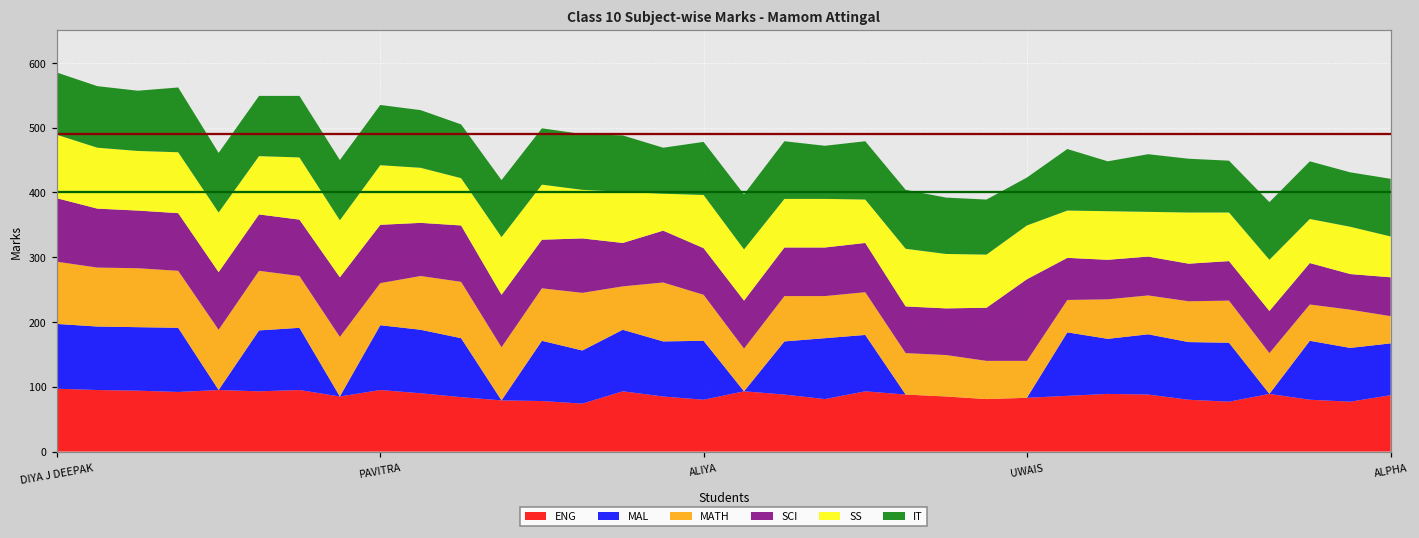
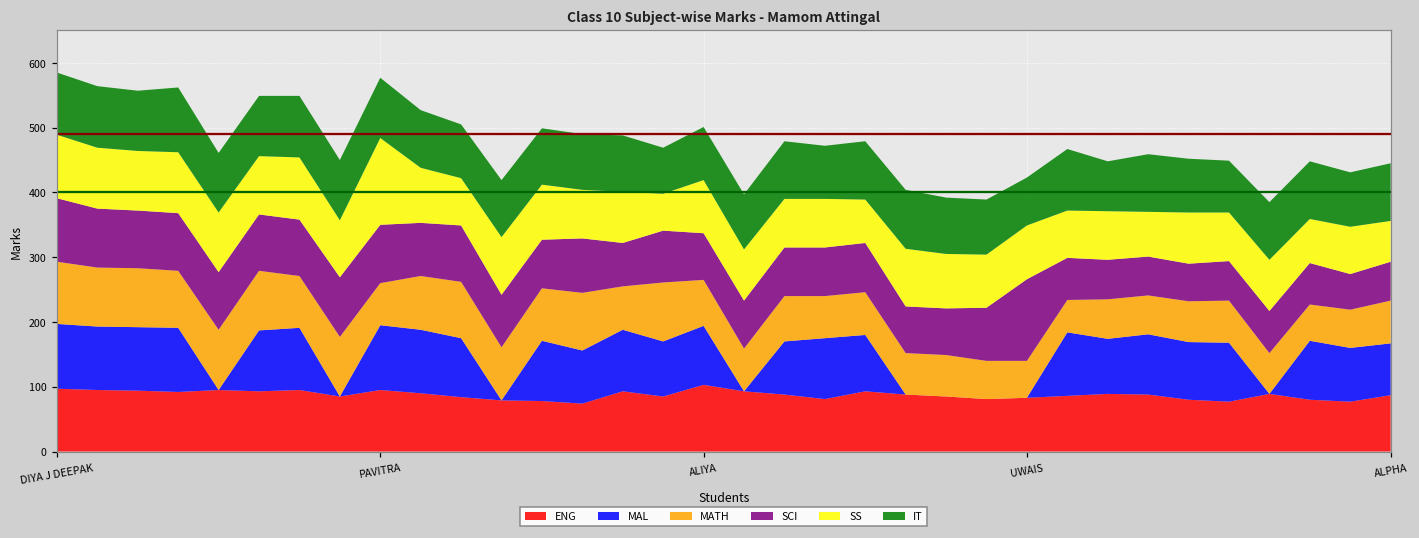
SS, PAVITRA: 90 -> 130
ENG, ALIYA: 80 -> 100
MATH, ALPHA: 40 -> 70
